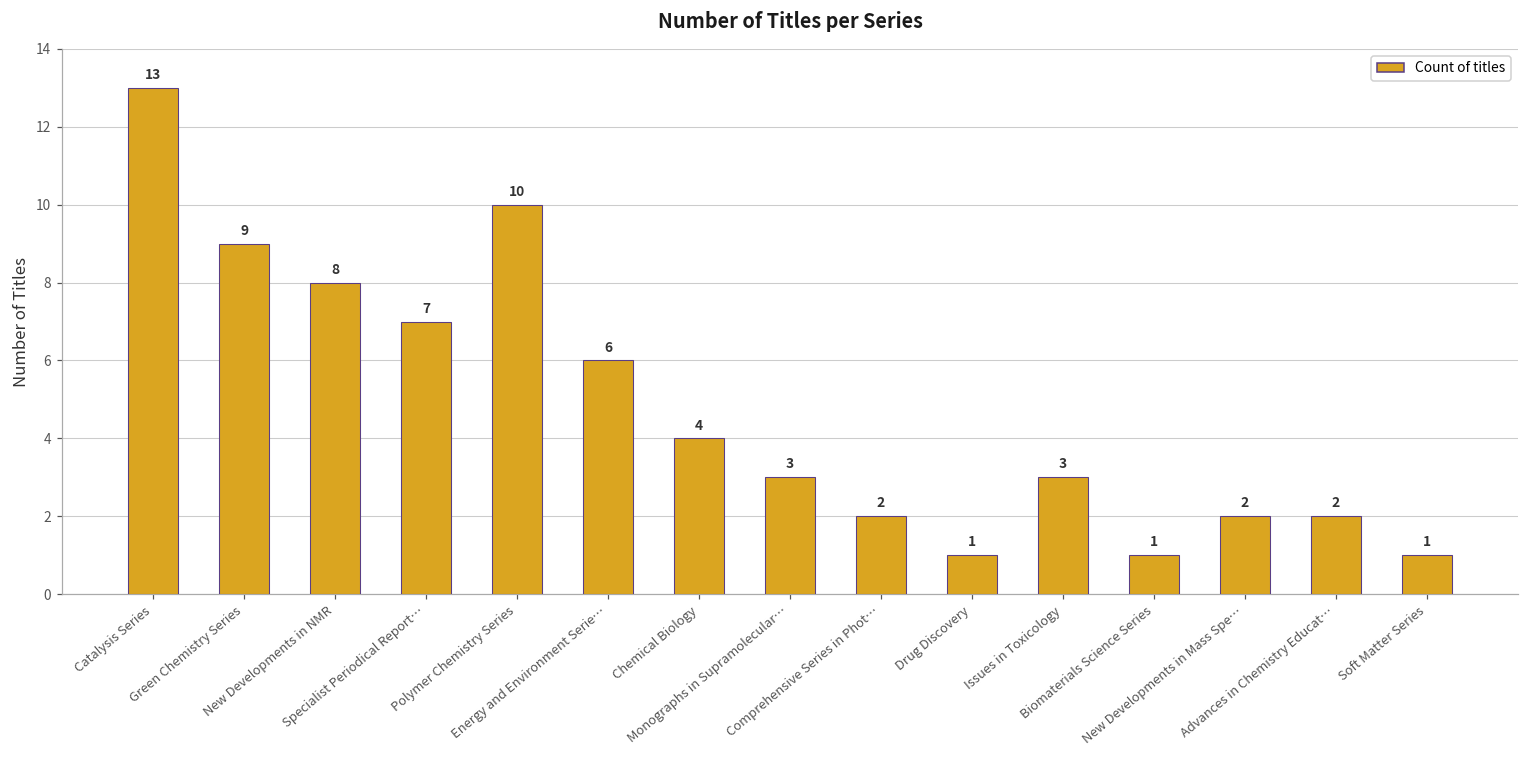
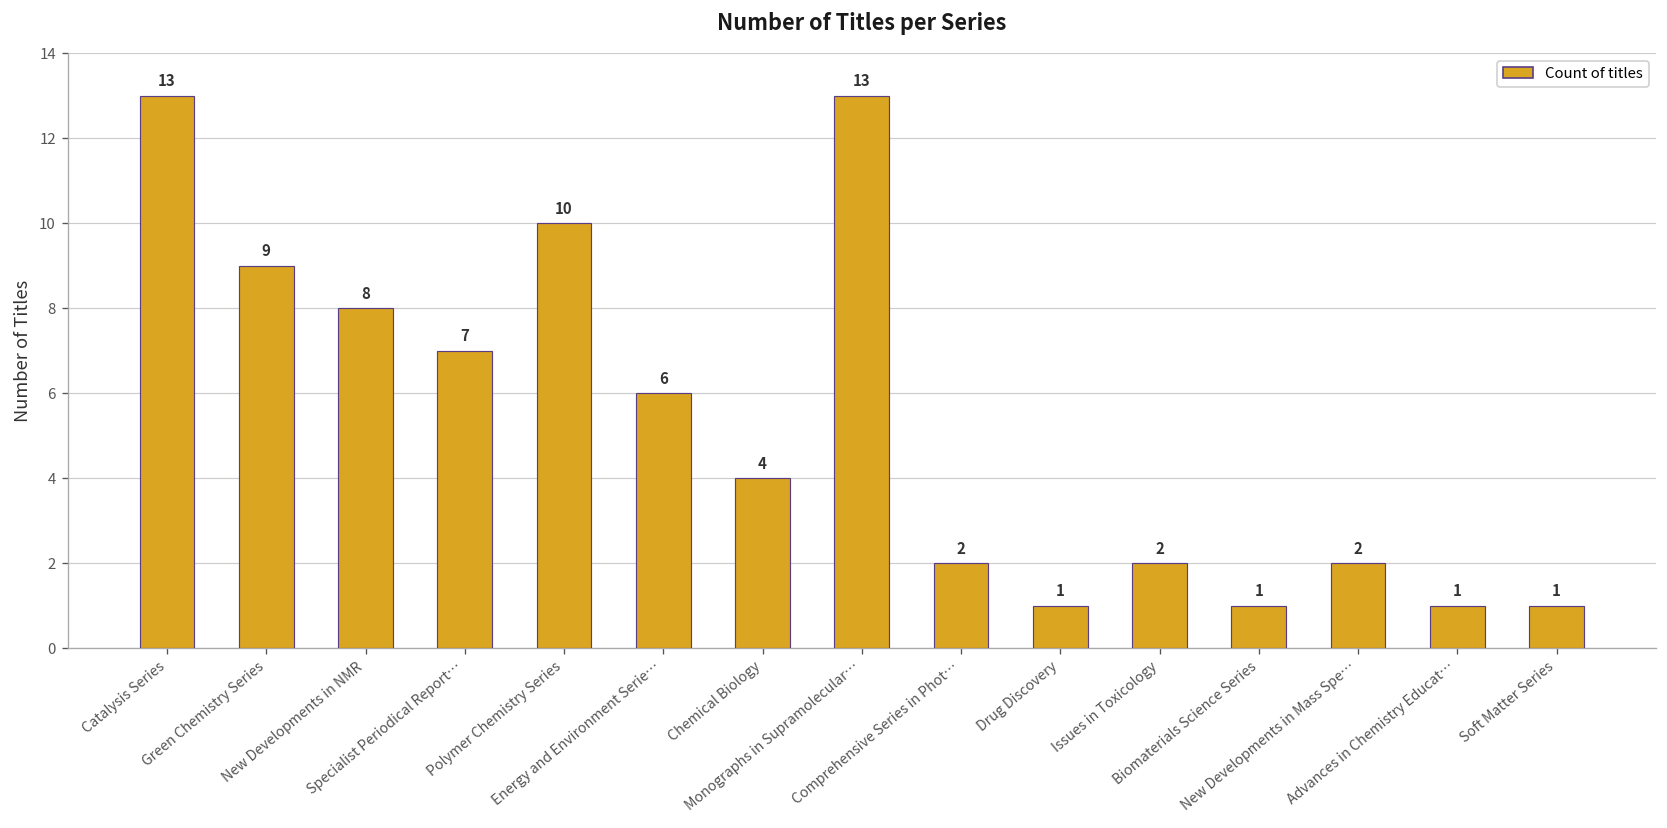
Monographs in Supramolecular…: 3 -> 13
Issues in Toxicology: 3 -> 2
Advances in Chemistry Educat…: 2 -> 1
